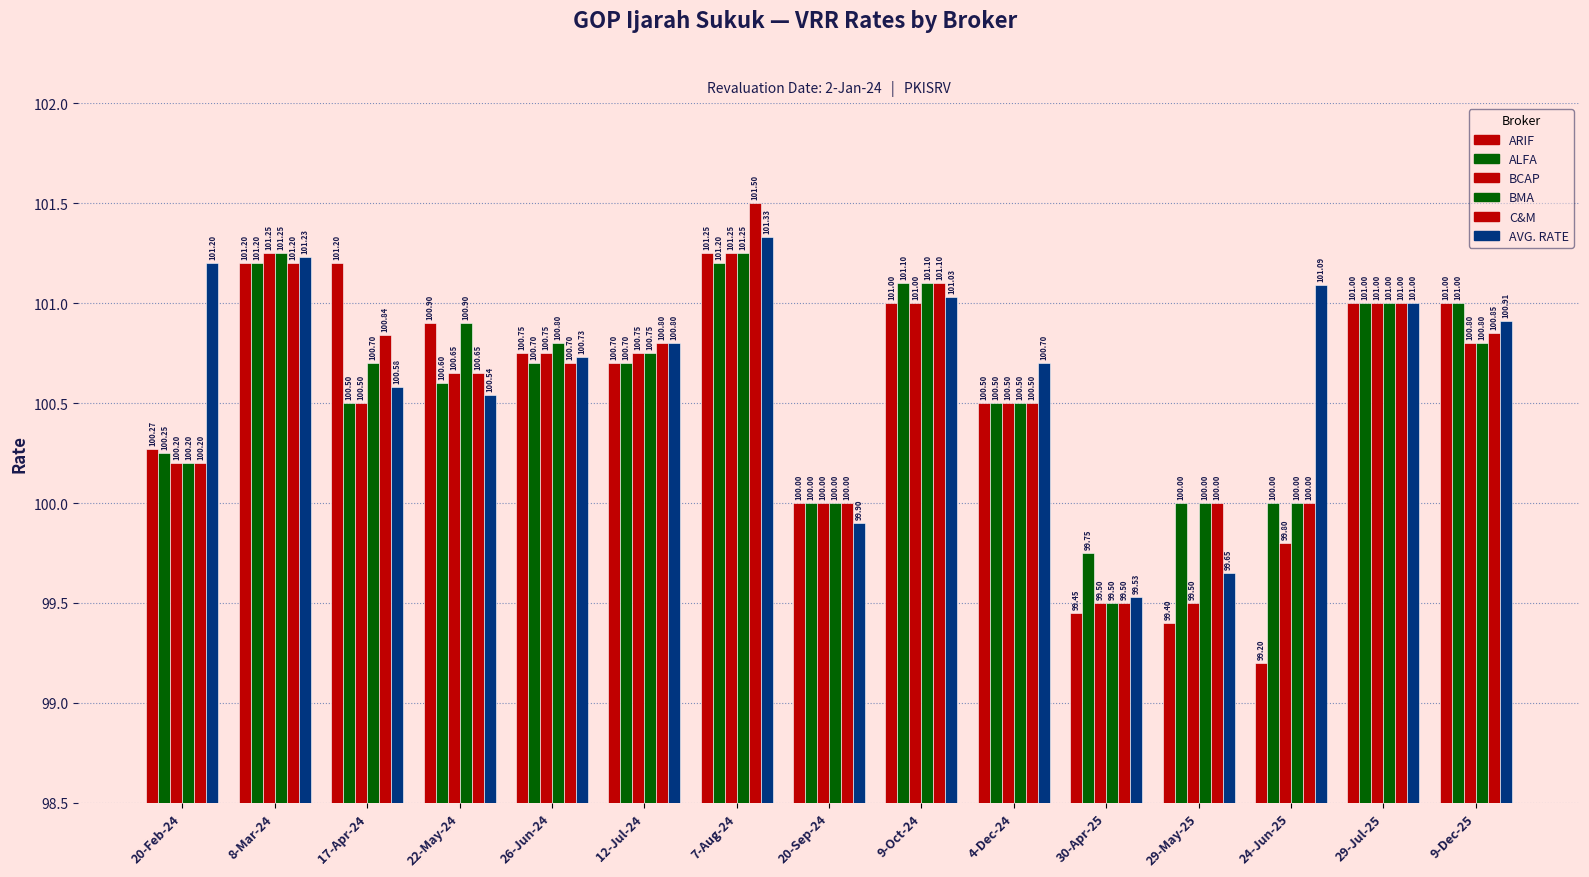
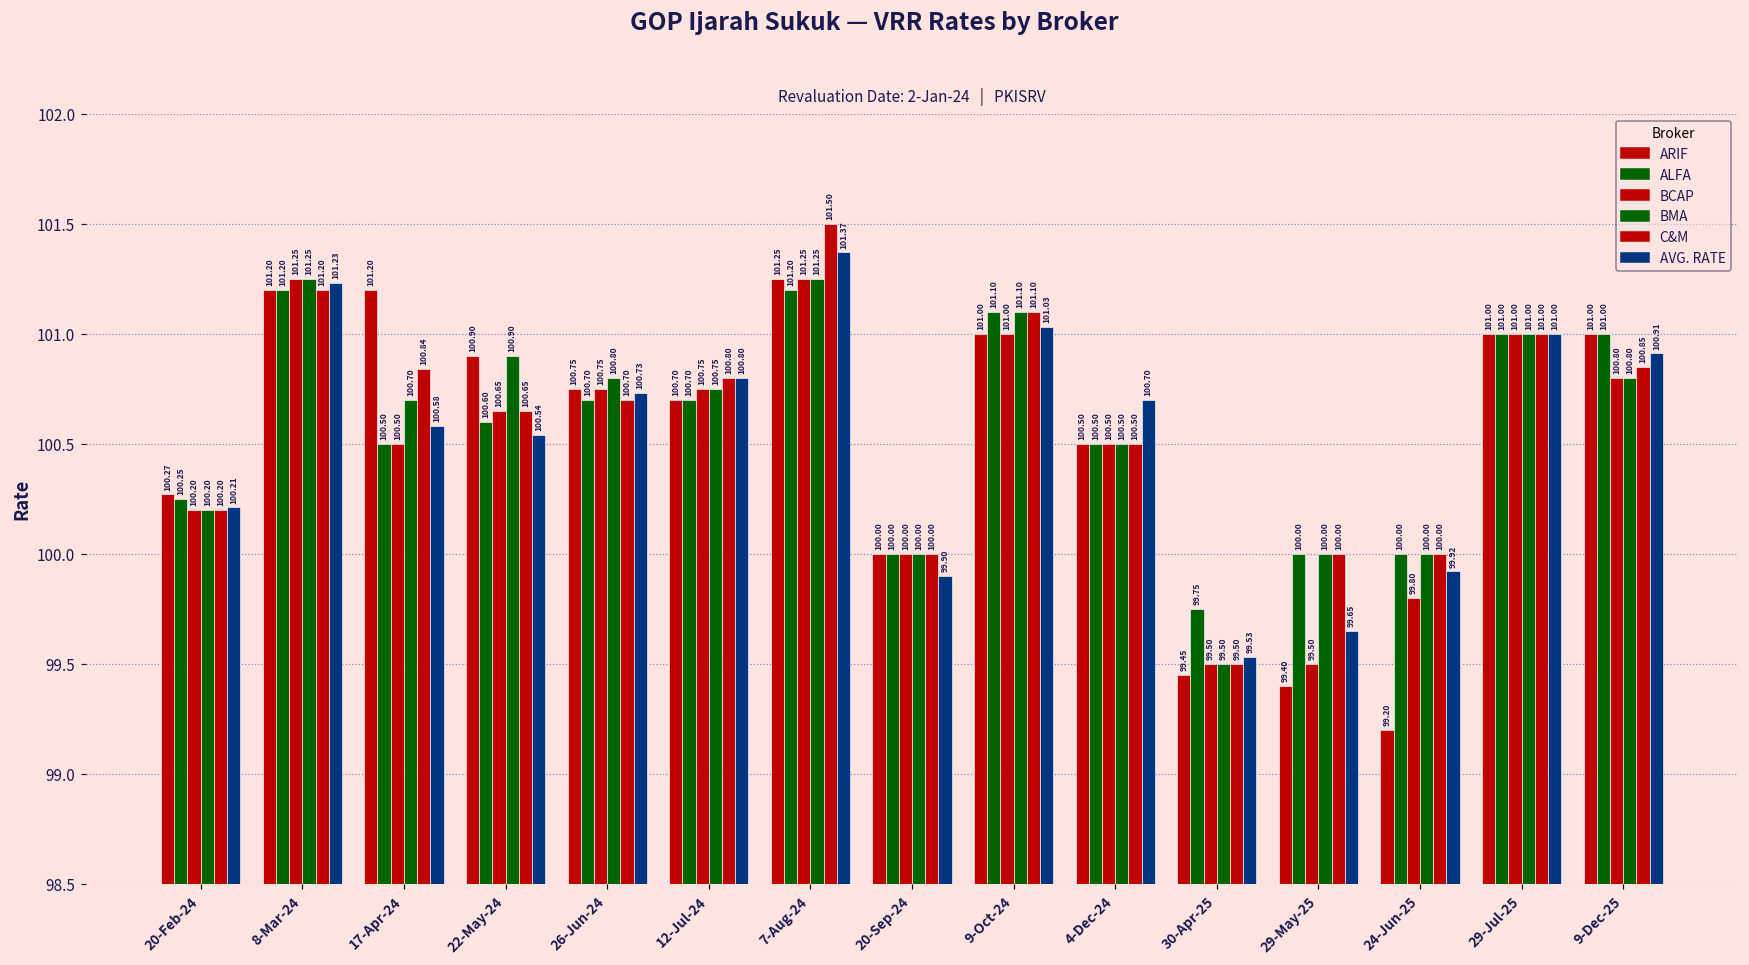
AVG. RATE, 20-Feb-24: 101.20 -> 100.21
AVG. RATE, 7-Aug-24: 101.33 -> 101.37
AVG. RATE, 24-Jun-25: 101.09 -> 99.92
